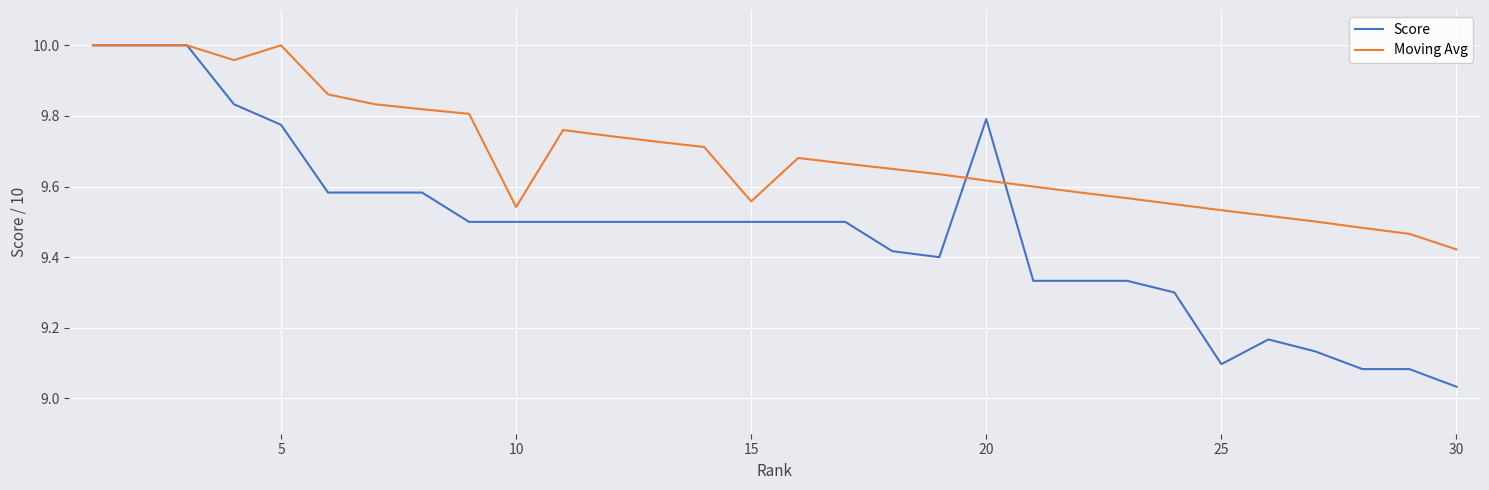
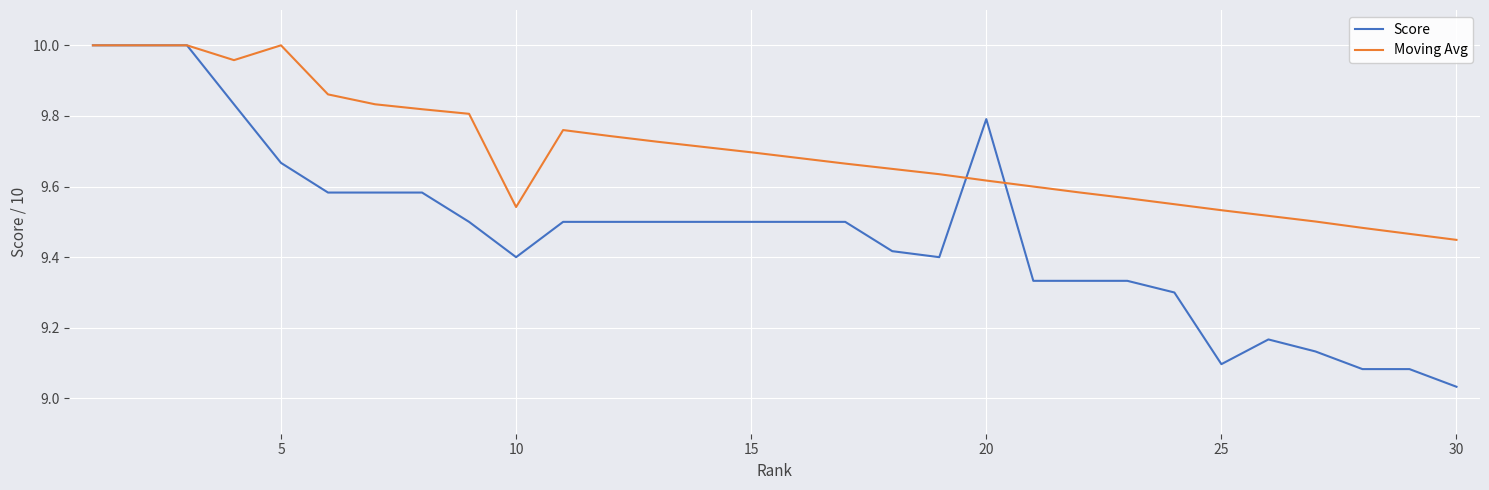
Score, 5: 9.78 -> 9.67
Score, 10: 9.5 -> 9.4
Moving Avg, 15: 9.56 -> 9.70
Moving Avg, 30: 9.42 -> 9.45
